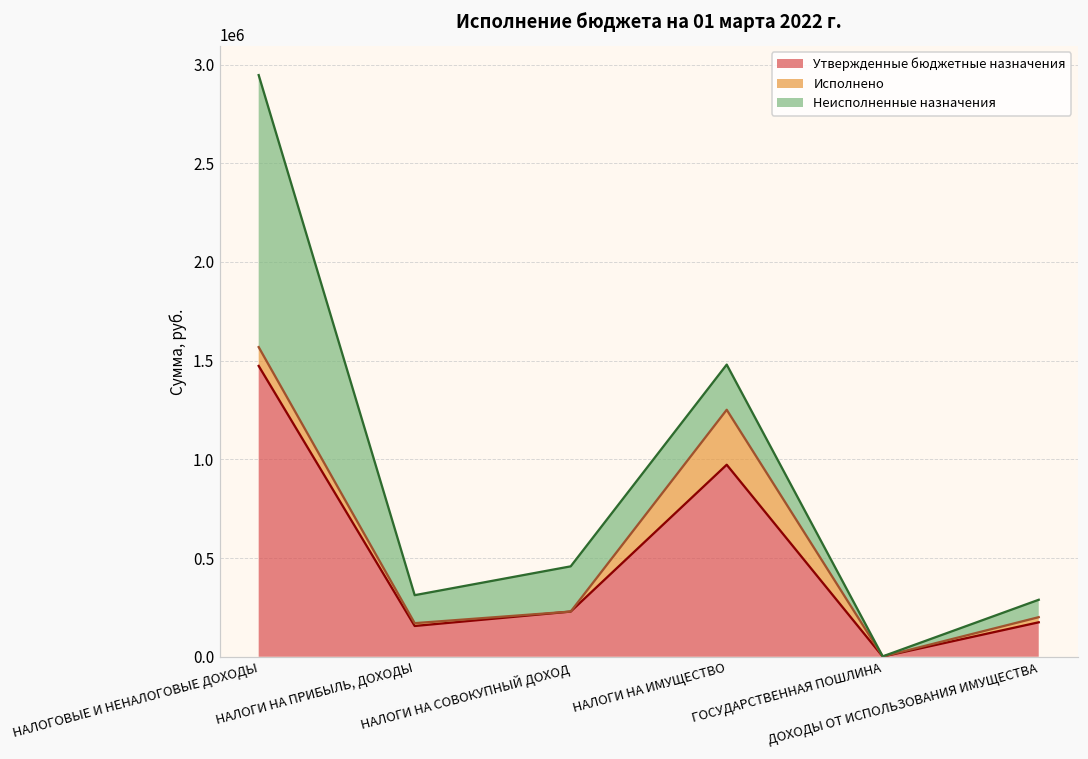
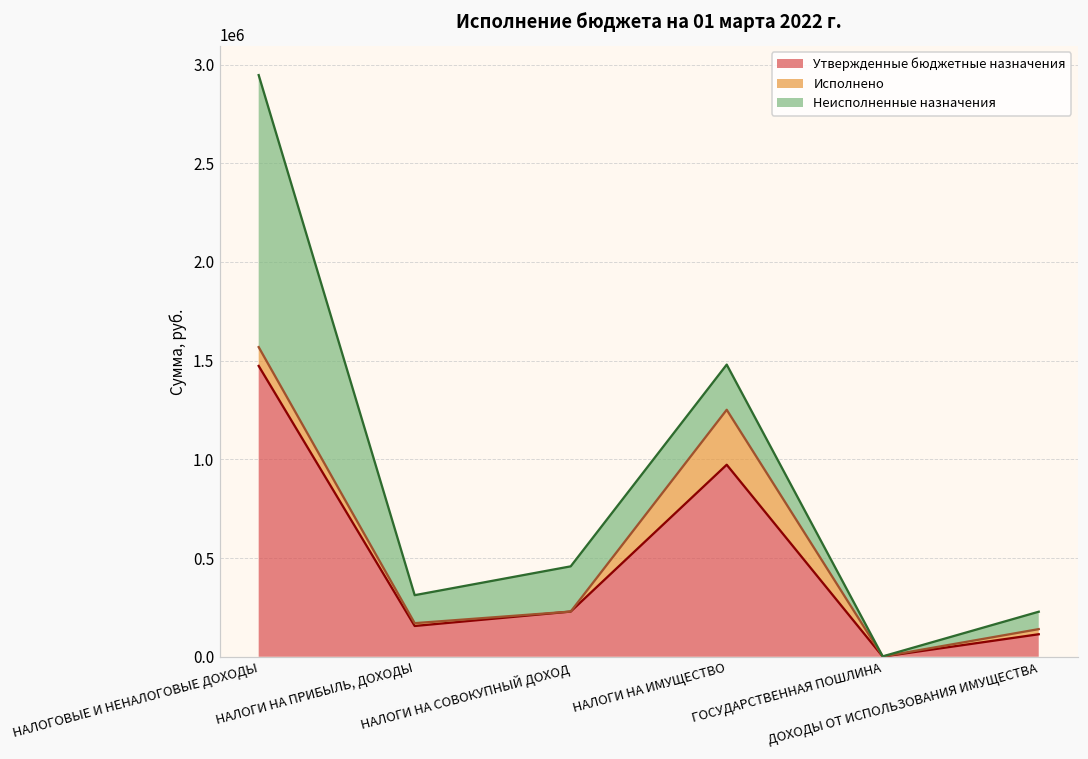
Утвержденные бюджетные назначения, ДОХОДЫ ОТ ИСПОЛЬЗОВАНИЯ ИМУЩЕСТВА: 170000 -> 110000
